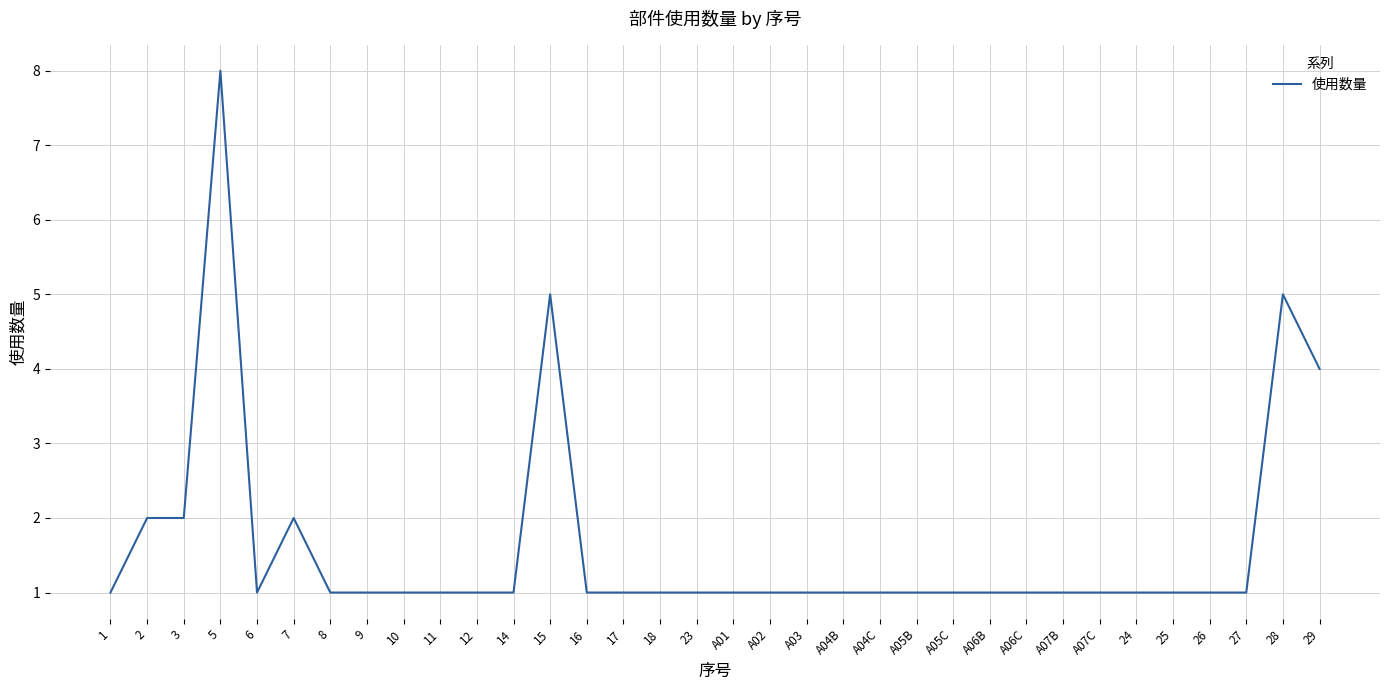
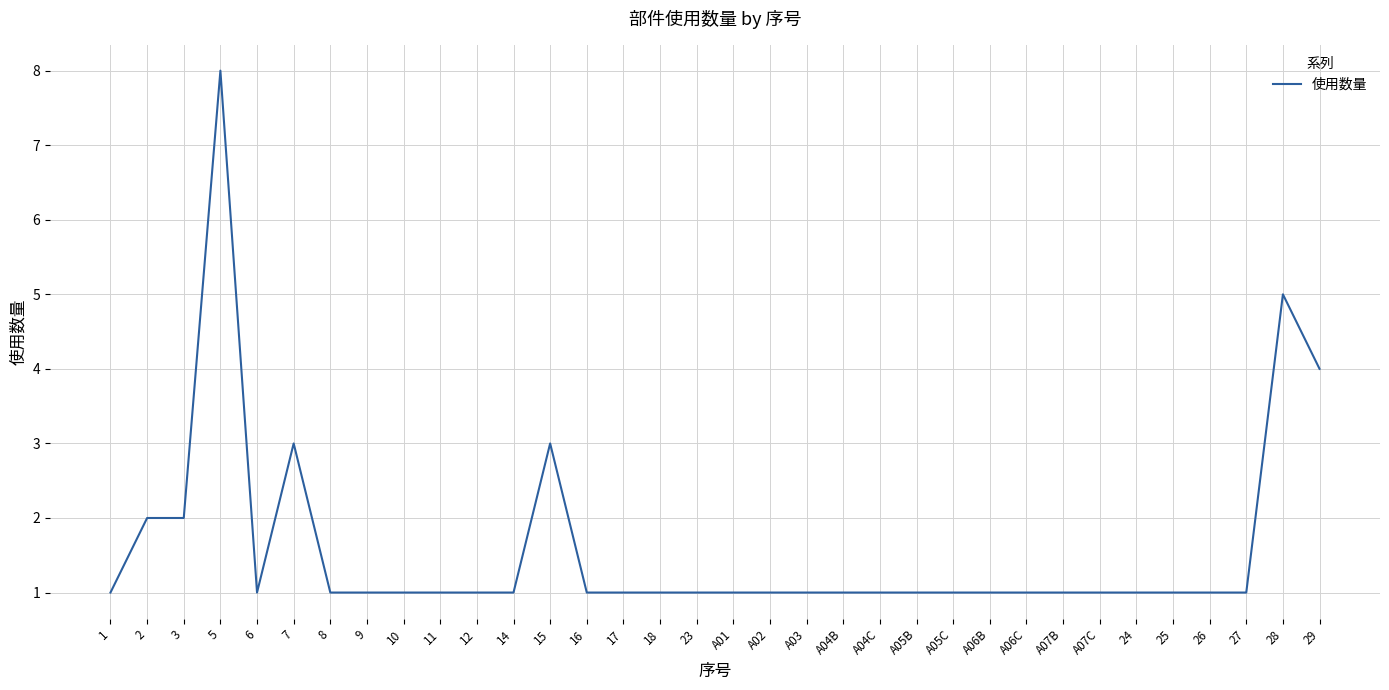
7: 2 -> 3
15: 5 -> 3
